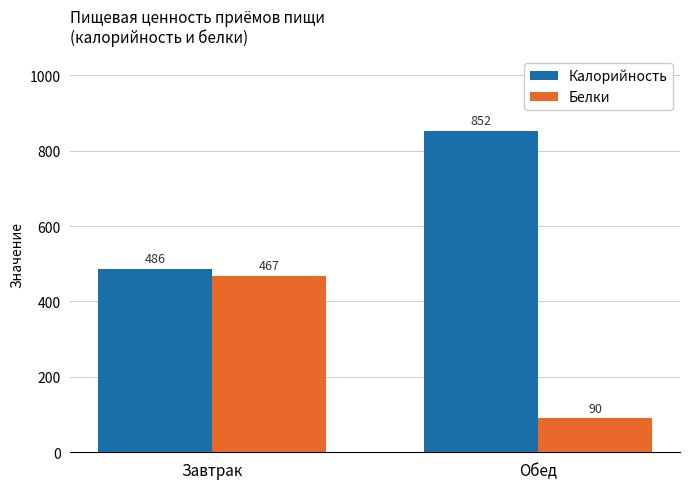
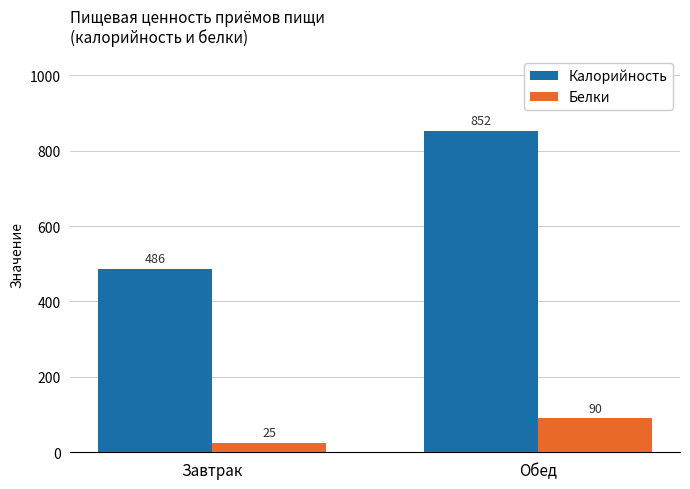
Белки, Завтрак: 467 -> 25
